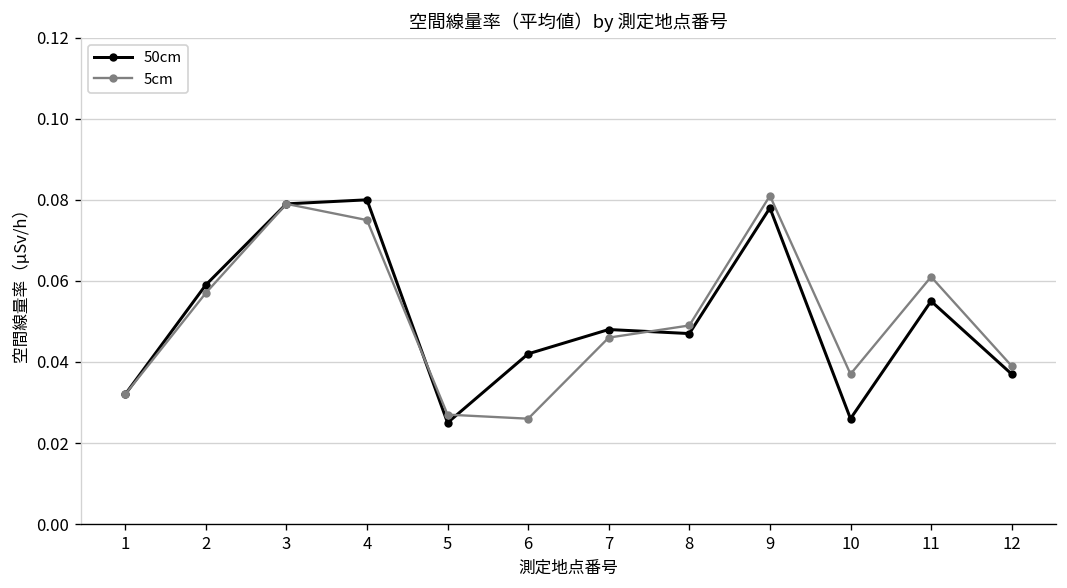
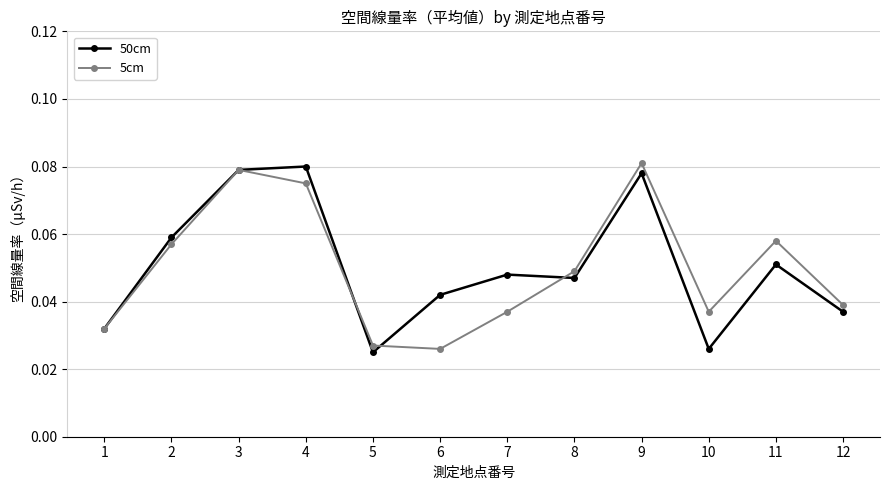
5cm, 7: 0.046 -> 0.037
50cm, 11: 0.055 -> 0.051
5cm, 11: 0.061 -> 0.058
